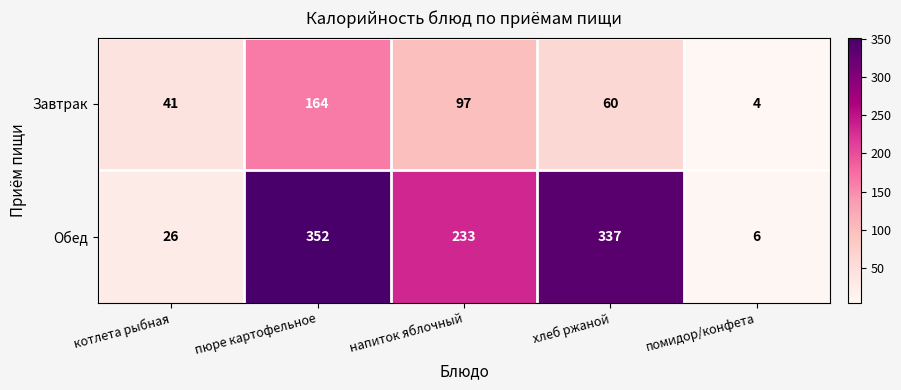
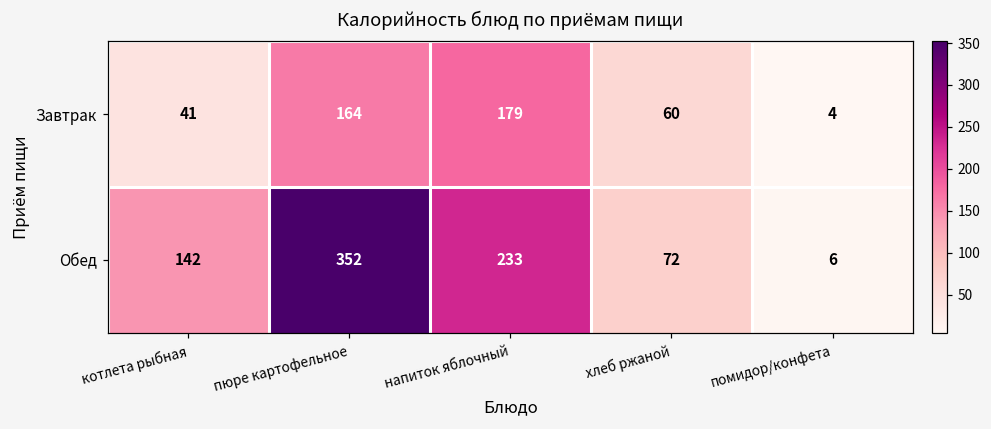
Завтрак, напиток яблочный: 97 -> 179
Обед, котлета рыбная: 26 -> 142
Обед, хлеб ржаной: 337 -> 72
